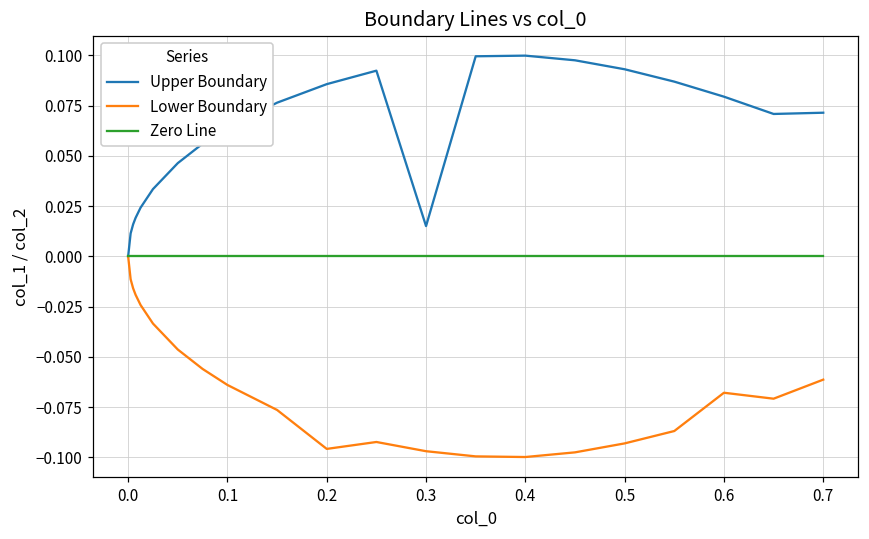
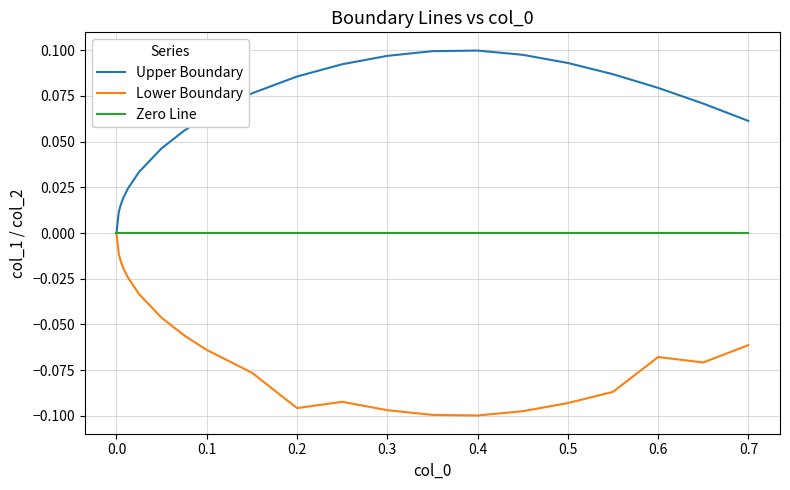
Upper Boundary, 0.3: 0.015 -> 0.097
Upper Boundary, 0.7: 0.071 -> 0.061
